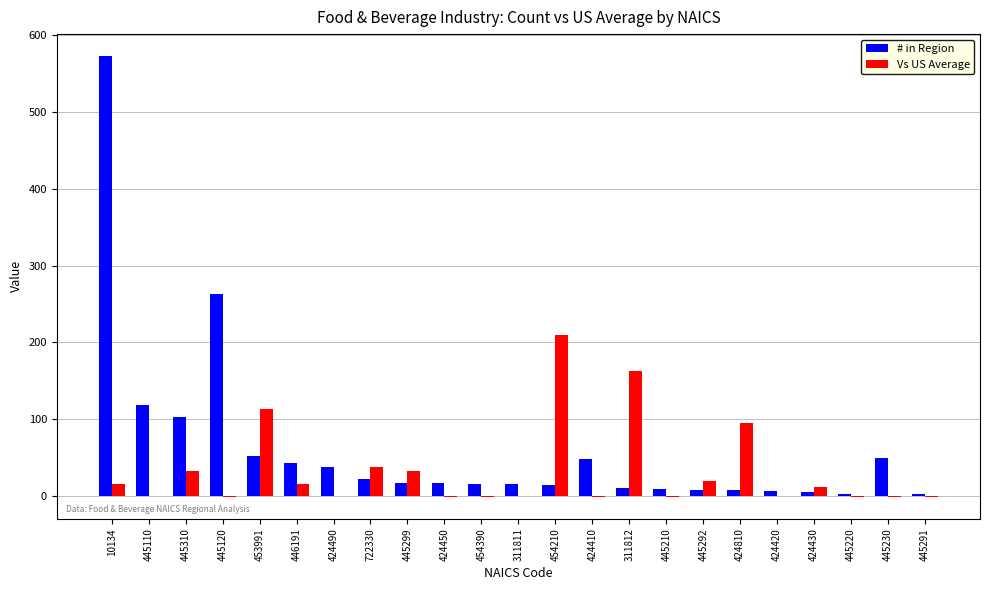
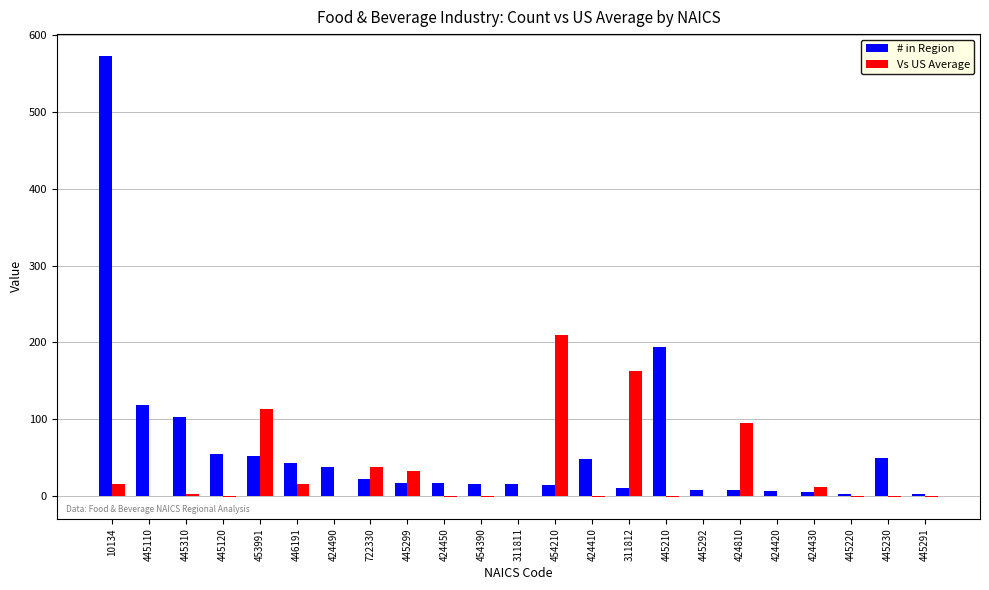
Vs US Average, 445310: 30 -> 0
# in Region, 445120: 260 -> 60
# in Region, 445210: 10 -> 190
Vs US Average, 445292: 20 -> 0
